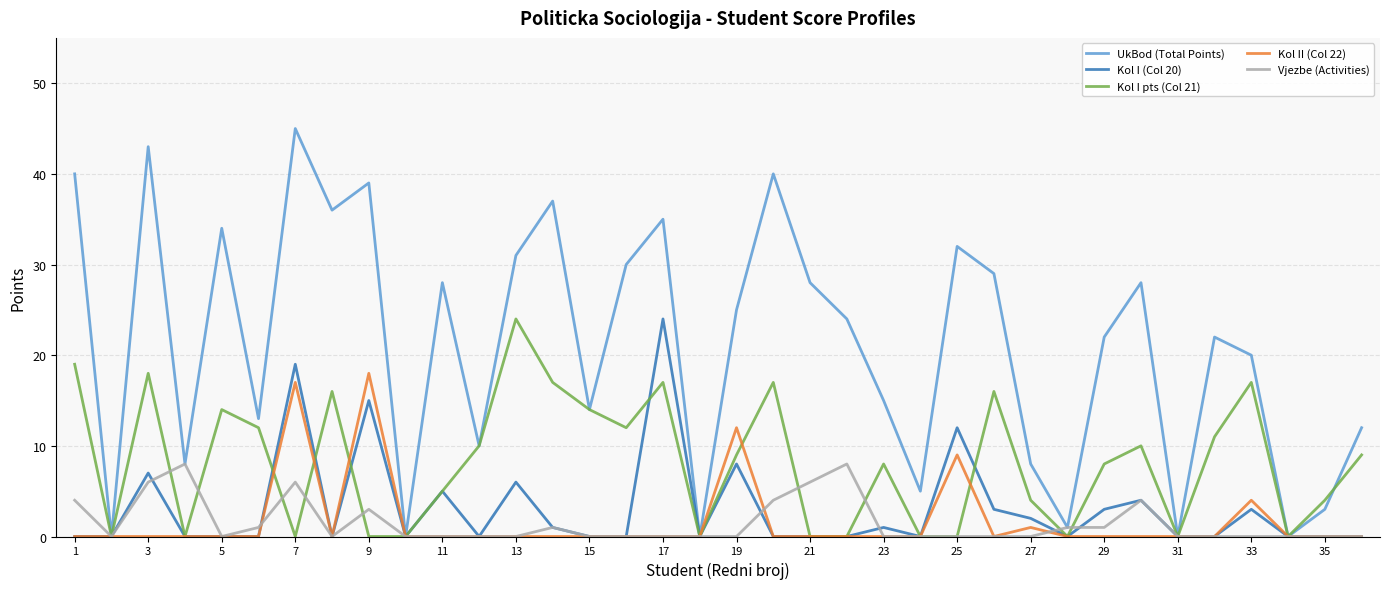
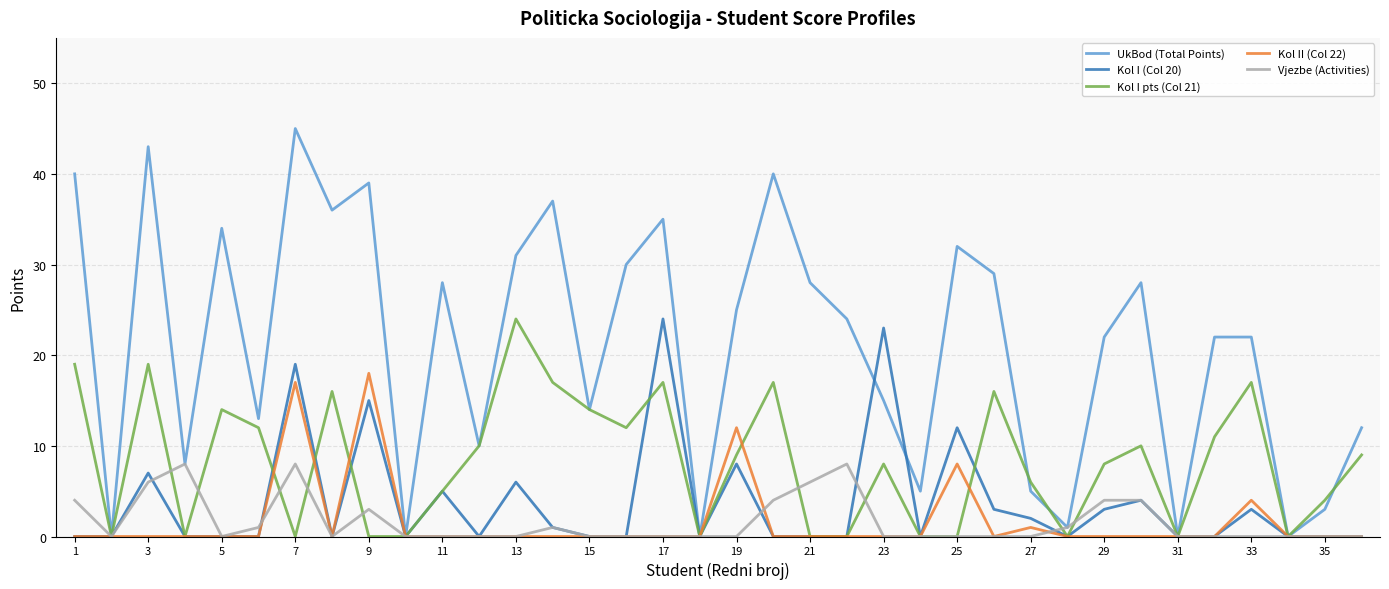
Kol I pts (Col 21), 3: 18 -> 19
Vjezbe (Activities), 7: 6 -> 8
Kol I (Col 20), 23: 1 -> 23
Kol II (Col 22), 25: 9 -> 8
UkBod (Total Points), 27: 8 -> 5
Kol I pts (Col 21), 27: 4 -> 6
Vjezbe (Activities), 29: 1 -> 4
UkBod (Total Points), 33: 20 -> 22
